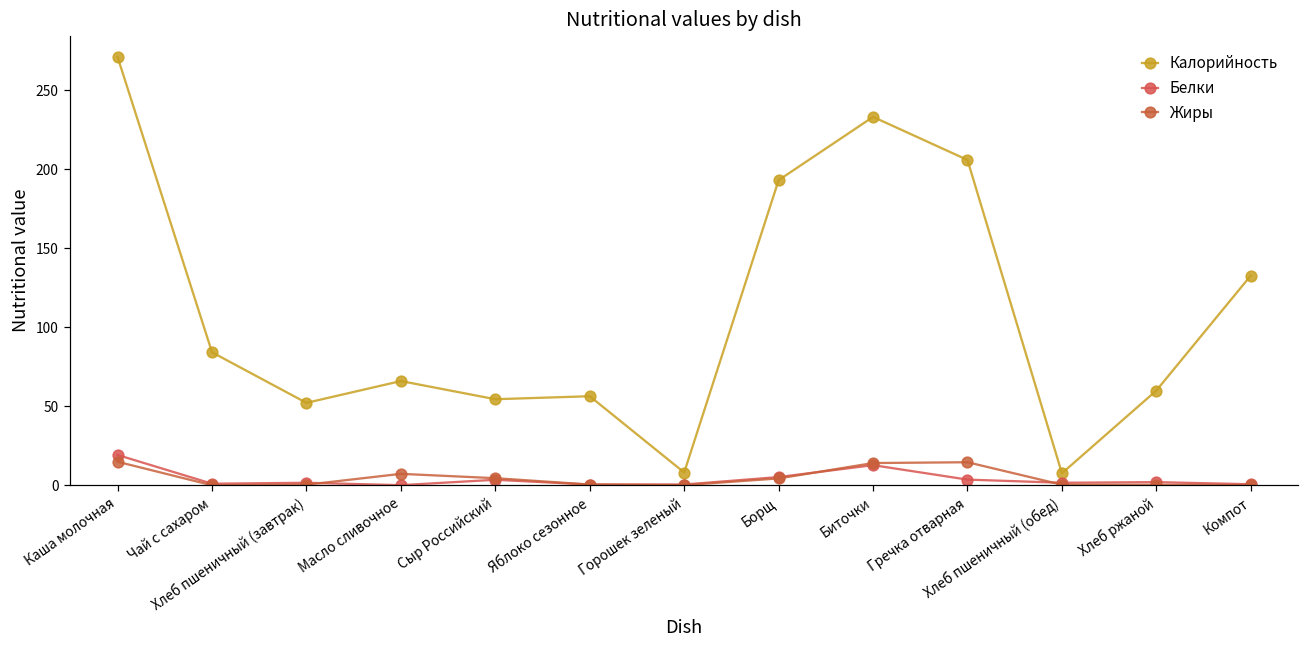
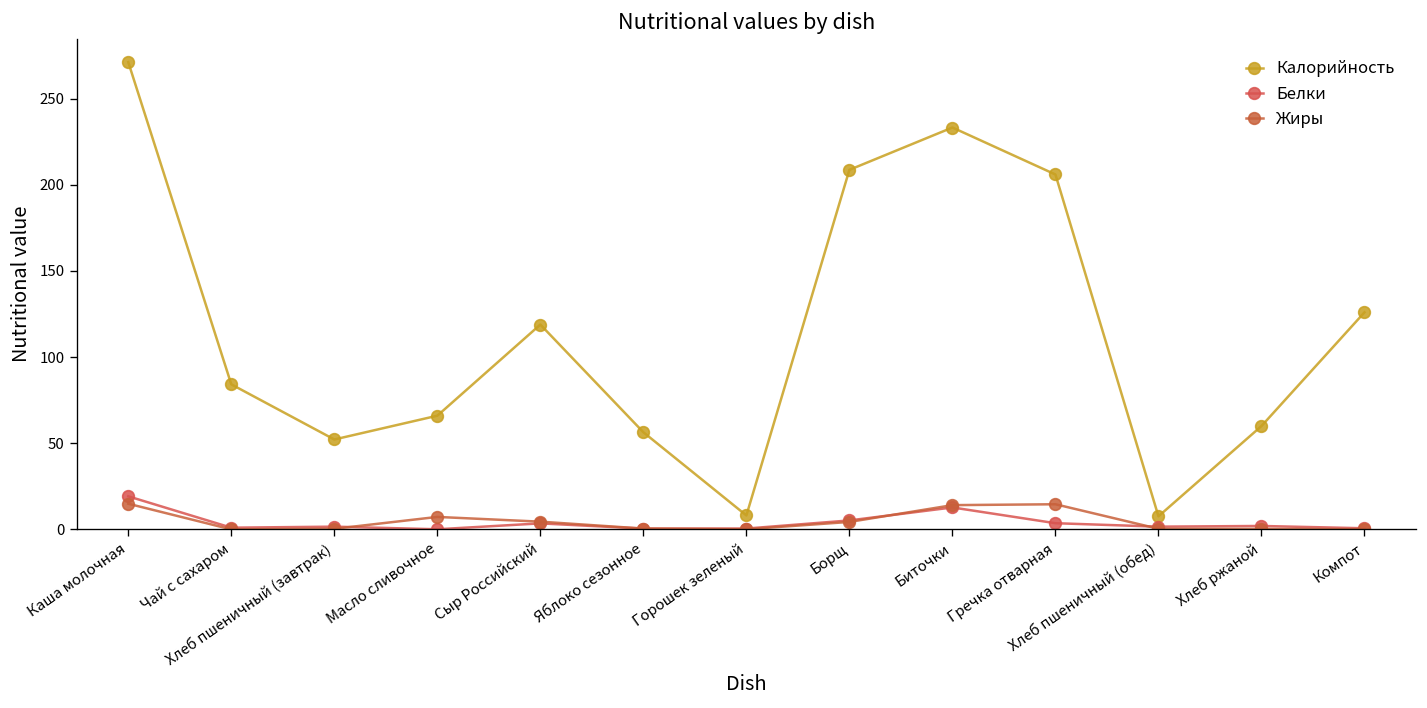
Калорийность, Сыр Российский: 55 -> 119
Калорийность, Борщ: 193 -> 209
Калорийность, Компот: 133 -> 126
